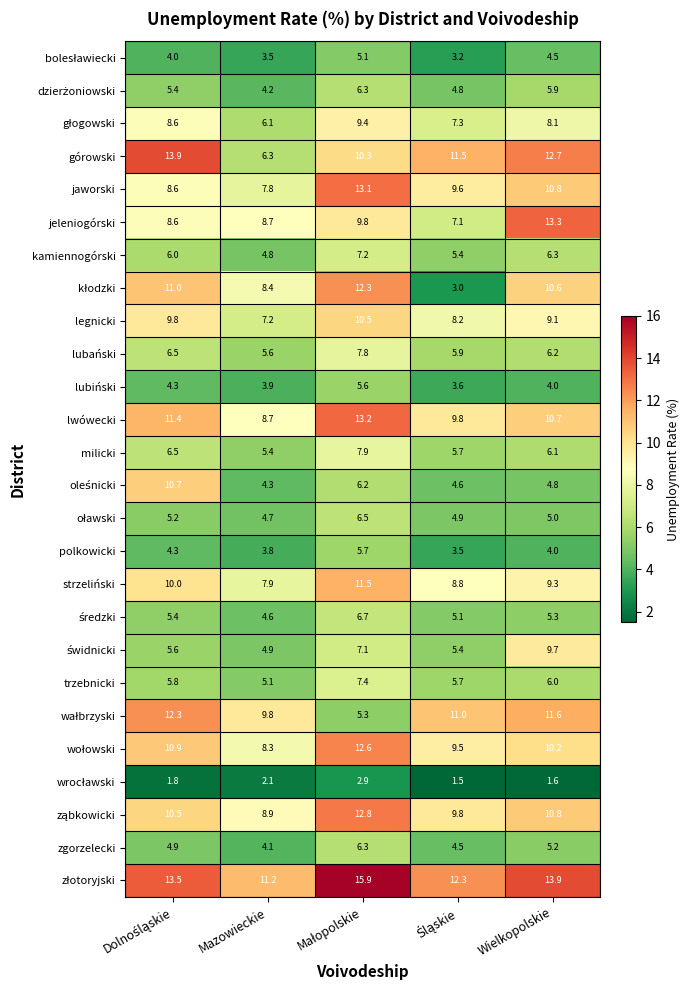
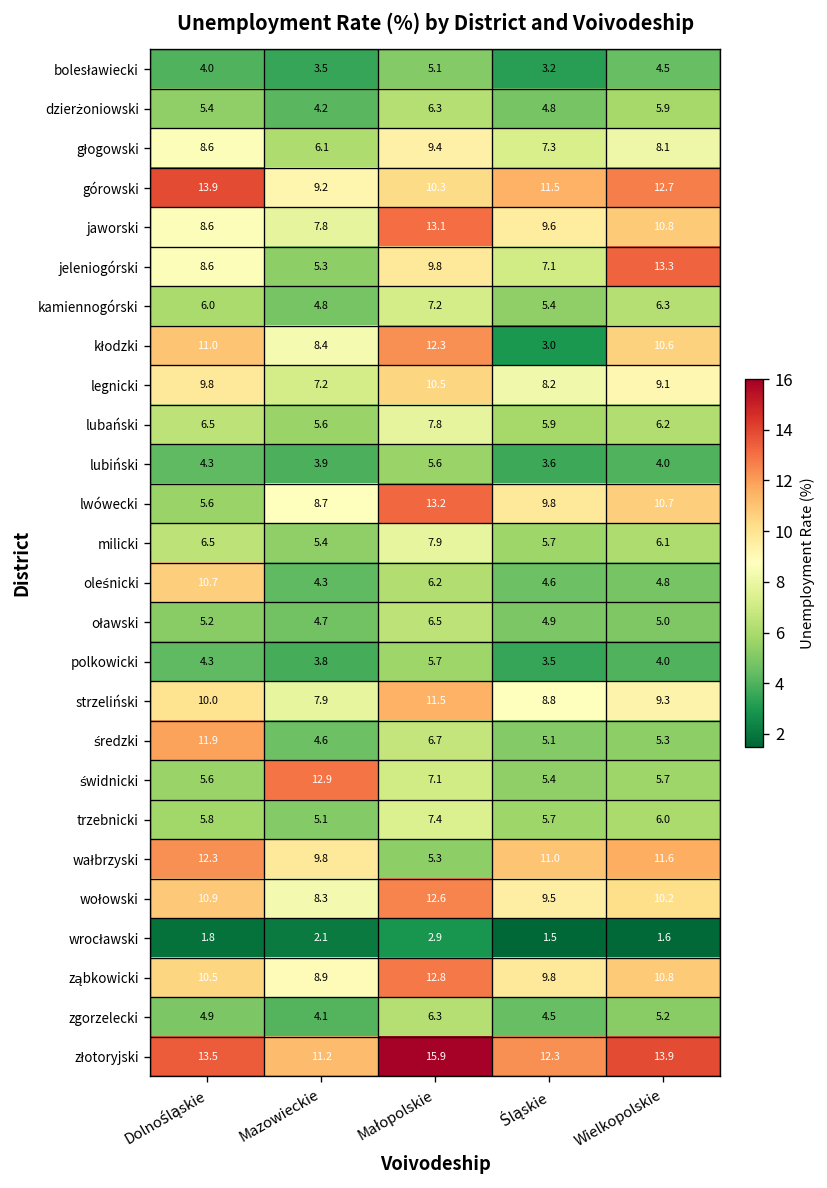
górowski, Mazowieckie: 6.3 -> 9.2
jeleniogórski, Mazowieckie: 8.7 -> 5.3
lwówecki, Dolnośląskie: 11.4 -> 5.6
średzki, Dolnośląskie: 5.4 -> 11.9
świdnicki, Mazowieckie: 4.9 -> 12.9
świdnicki, Wielkopolskie: 9.7 -> 5.7
